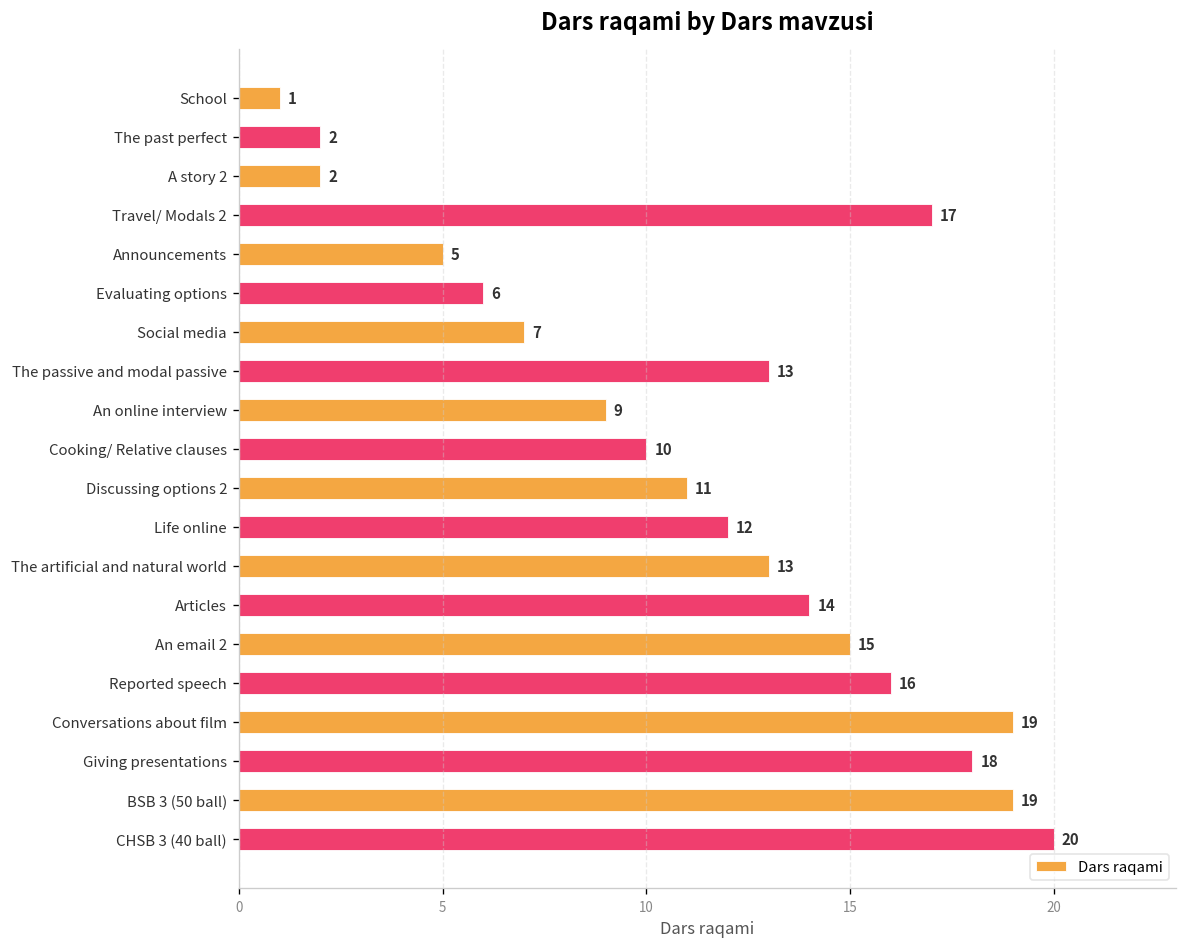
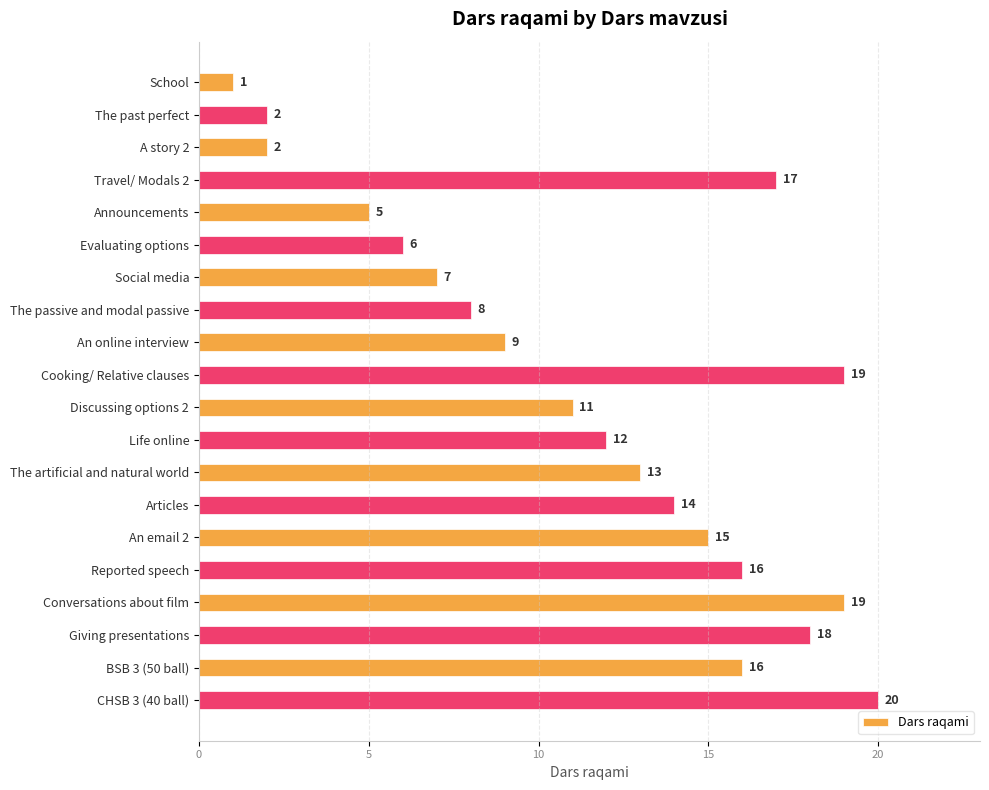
The passive and modal passive: 13 -> 8
Cooking/ Relative clauses: 10 -> 19
BSB 3 (50 ball): 19 -> 16
